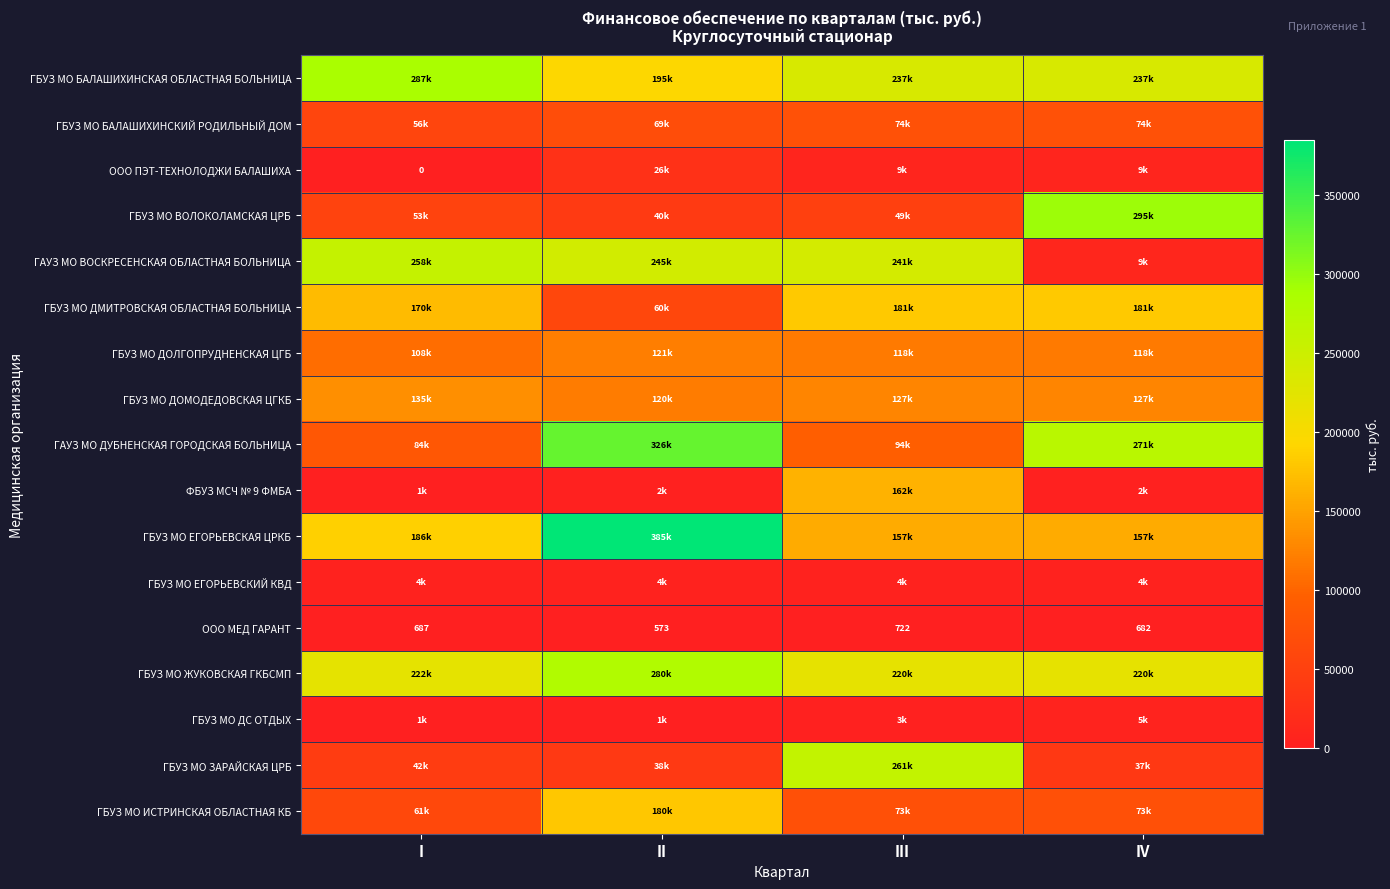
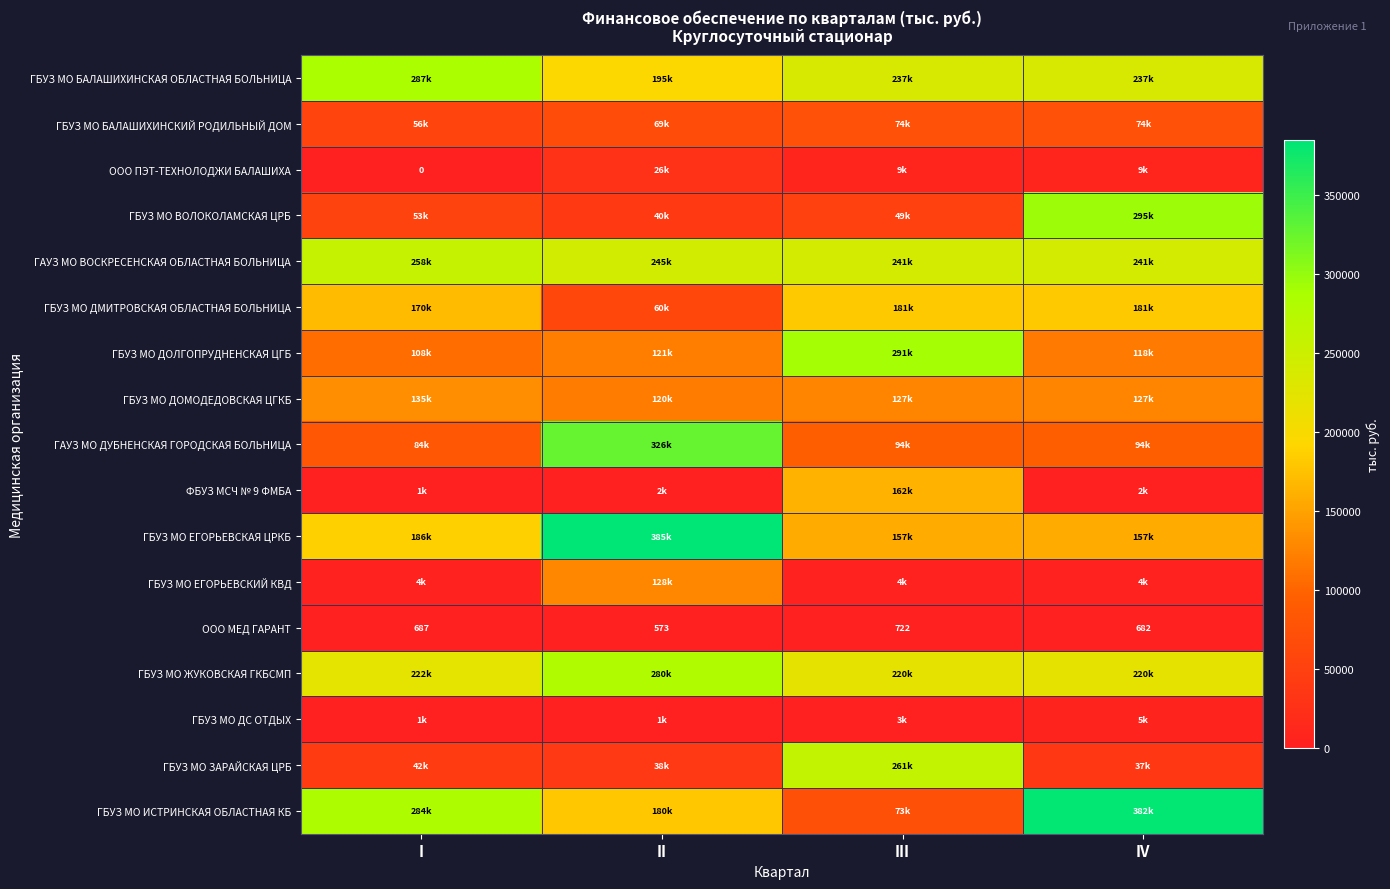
ГАУЗ МО ВОСКРЕСЕНСКАЯ ОБЛАСТНАЯ БОЛЬНИЦА, IV: 9k -> 241k
ГБУЗ МО ДОЛГОПРУДНЕНСКАЯ ЦГБ, III: 118k -> 291k
ГАУЗ МО ДУБНЕНСКАЯ ГОРОДСКАЯ БОЛЬНИЦА, IV: 271k -> 94k
ГБУЗ МО ЕГОРЬЕВСКИЙ КВД, II: 4k -> 128k
ГБУЗ МО ИСТРИНСКАЯ ОБЛАСТНАЯ КБ, I: 61k -> 284k
ГБУЗ МО ИСТРИНСКАЯ ОБЛАСТНАЯ КБ, IV: 73k -> 382k
